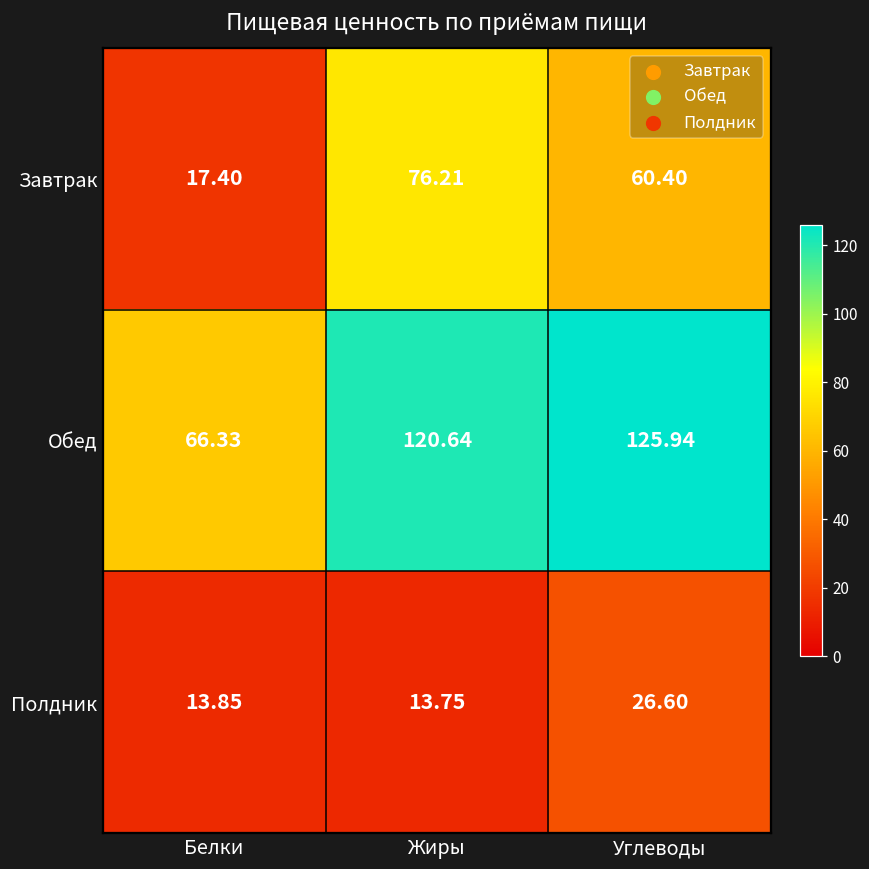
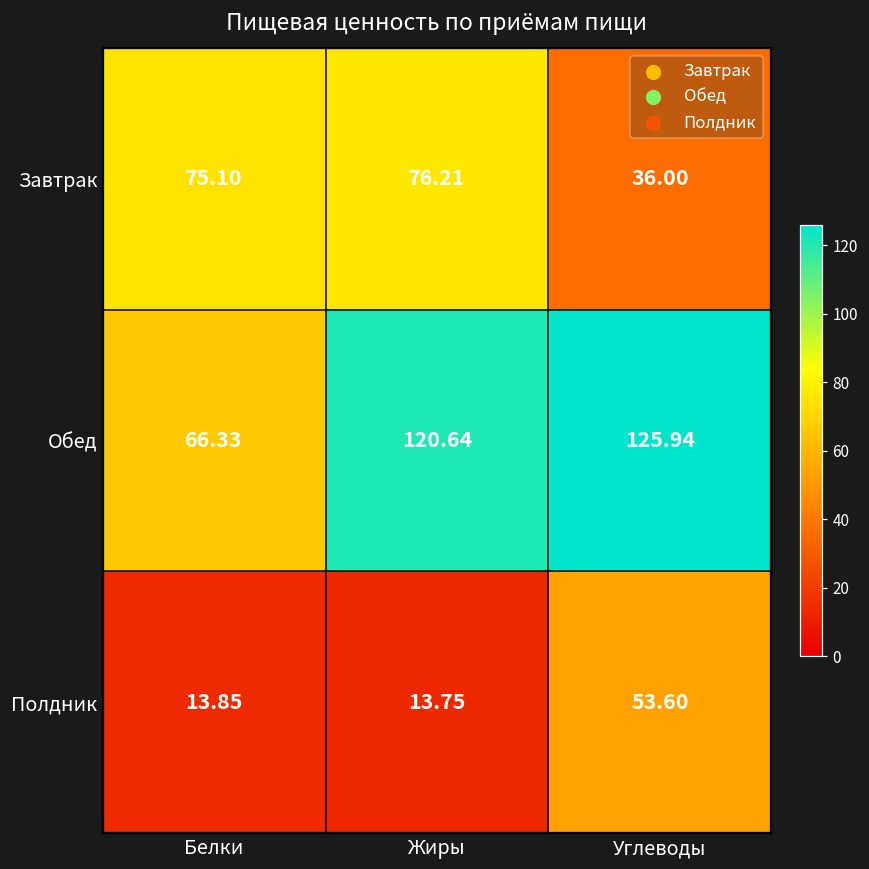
Завтрак, Белки: 17.40 -> 75.10
Завтрак, Углеводы: 60.40 -> 36.00
Полдник, Углеводы: 26.60 -> 53.60
